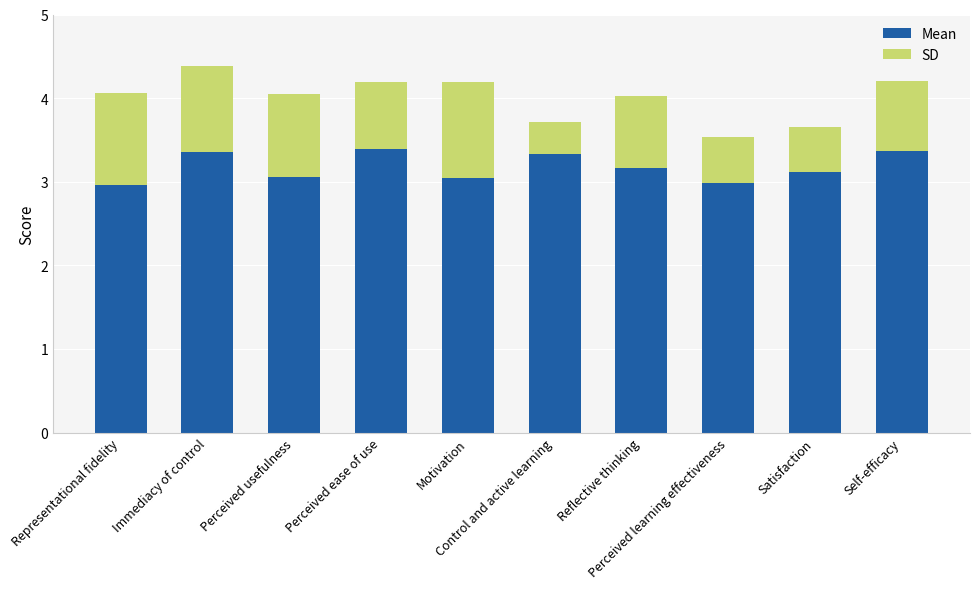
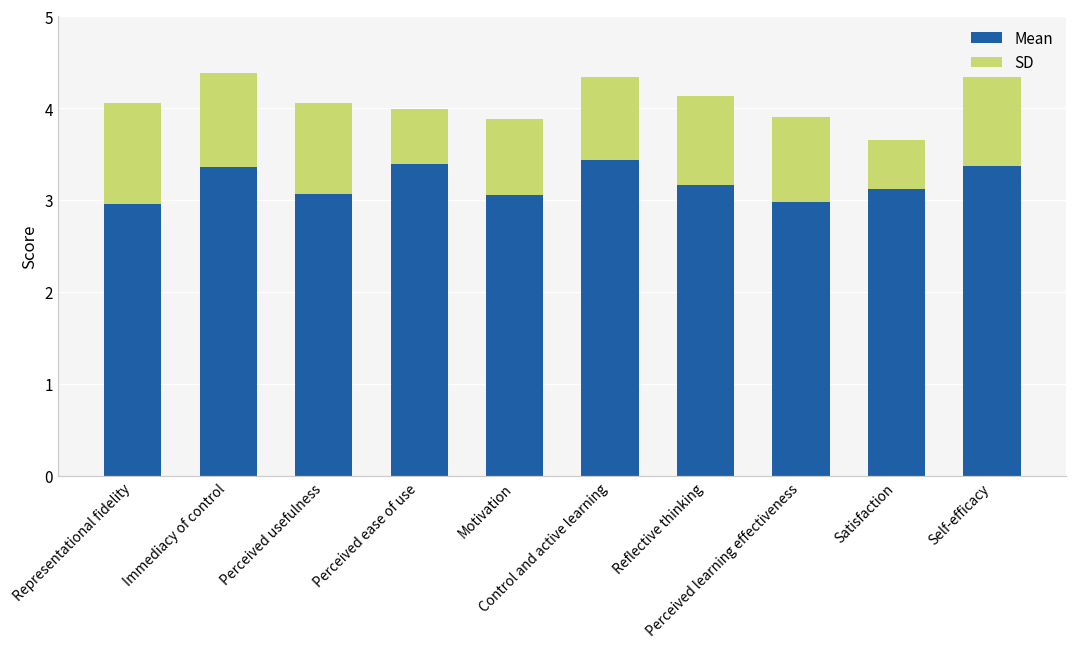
SD, Perceived ease of use: 0.8 -> 0.6
SD, Motivation: 1.1 -> 0.8
Mean, Control and active learning: 3.3 -> 3.4
SD, Control and active learning: 0.4 -> 0.9
SD, Reflective thinking: 0.9 -> 1.0
SD, Perceived learning effectiveness: 0.6 -> 0.9
SD, Self-efficacy: 0.8 -> 1.0
